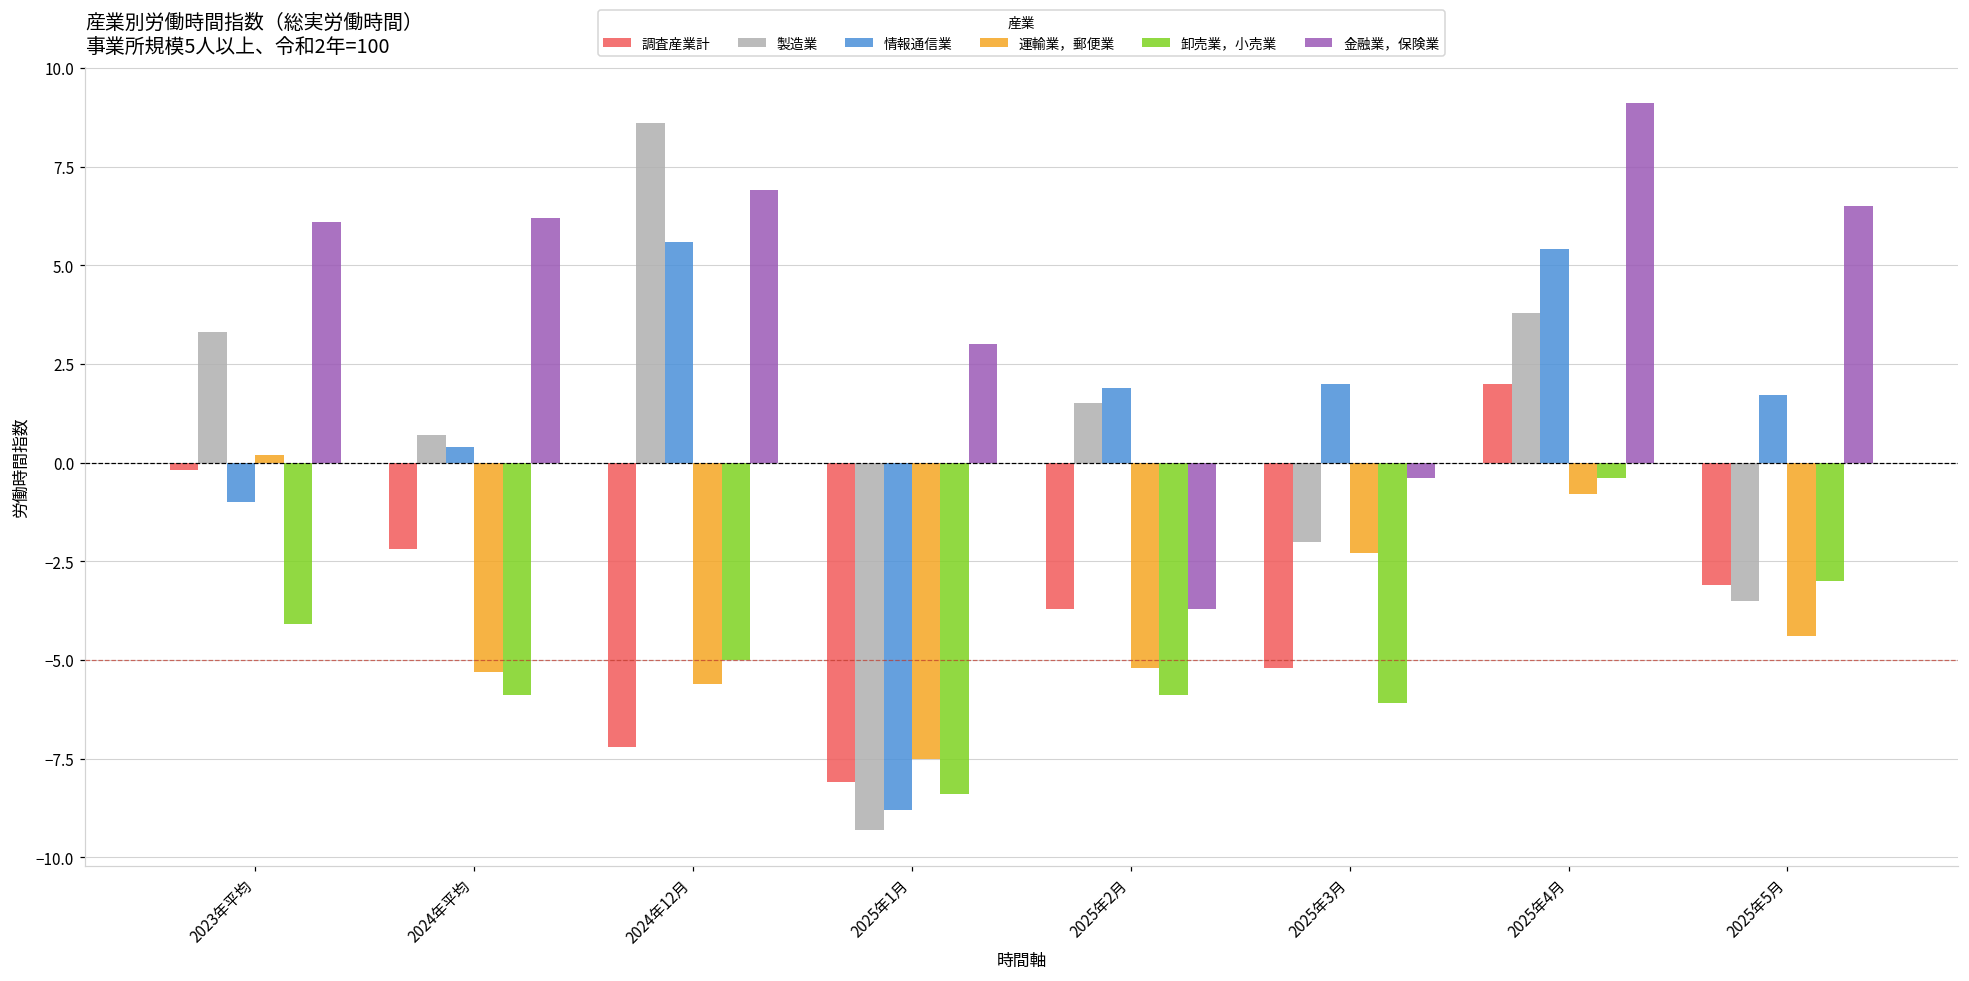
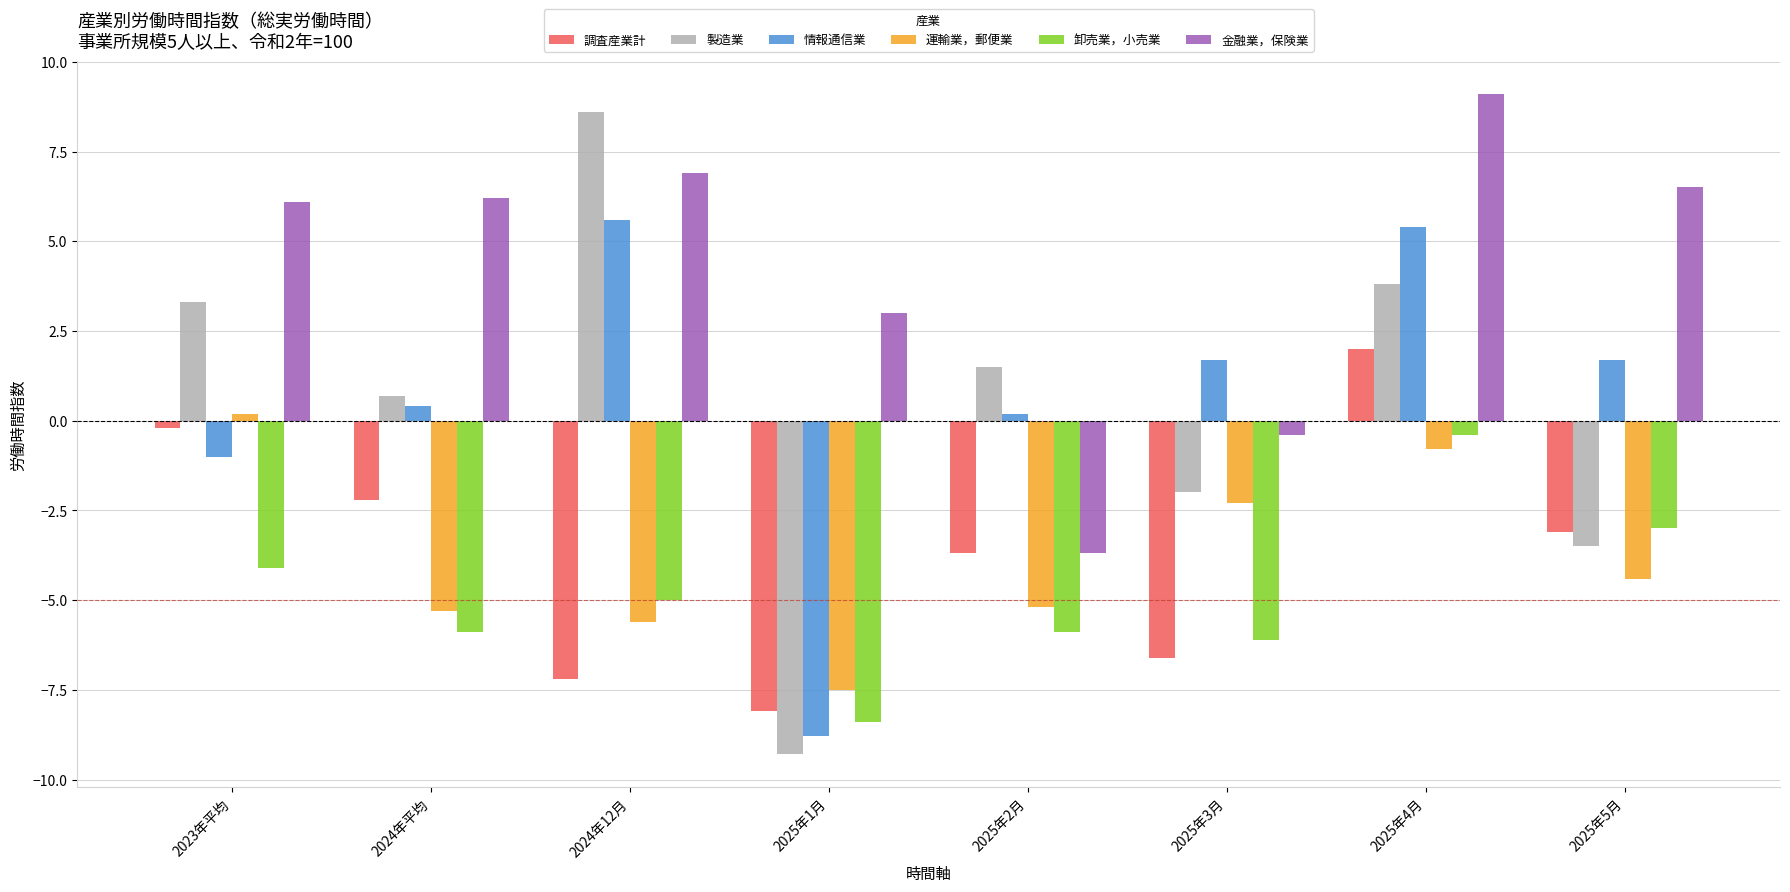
情報通信業, 2025年2月: 1.9 -> 0.2
調査産業計, 2025年3月: -5.2 -> -6.6
情報通信業, 2025年3月: 2.0 -> 1.7
